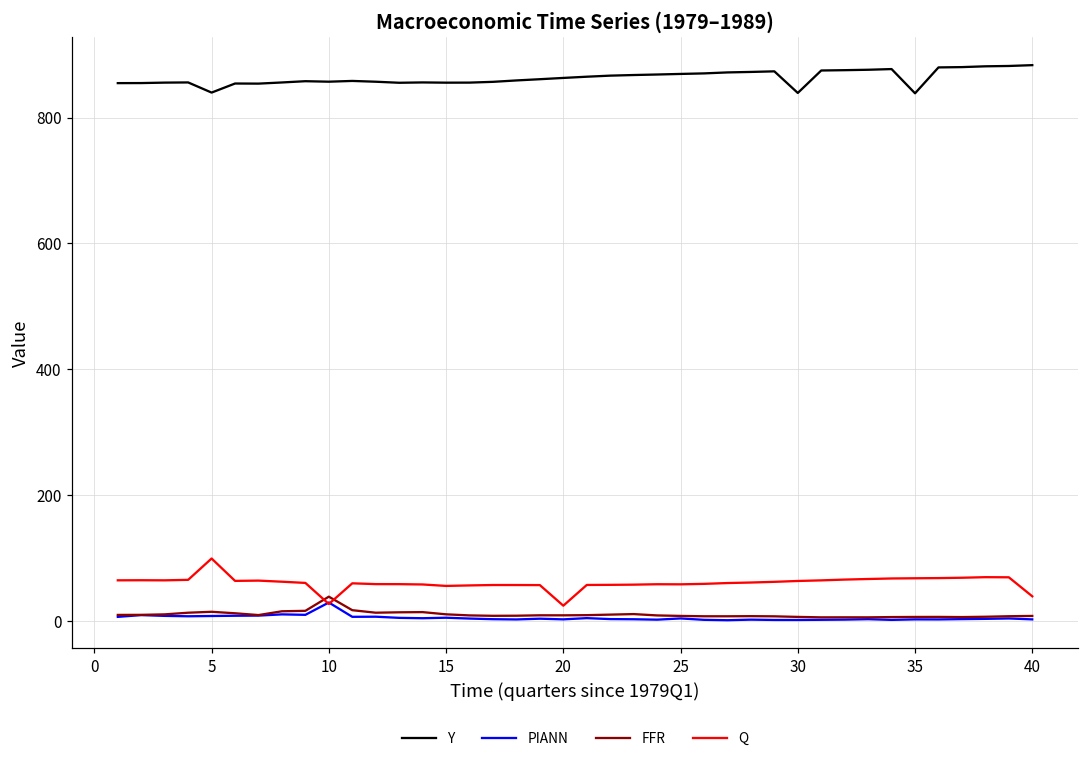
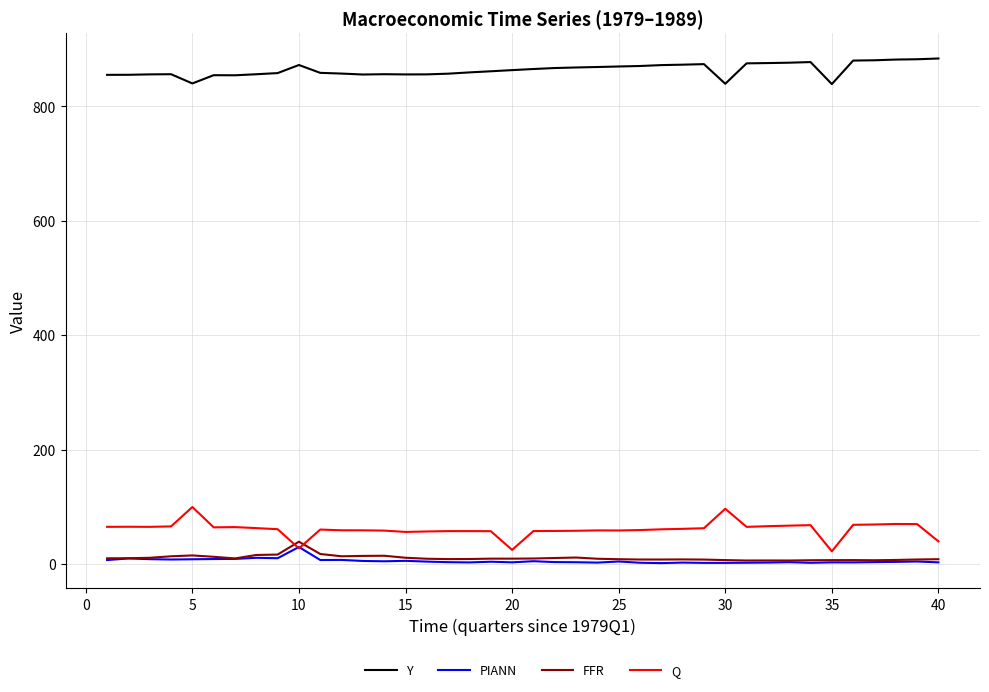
Y, 10: 860 -> 870
Q, 30: 60 -> 100
Q, 35: 70 -> 20
